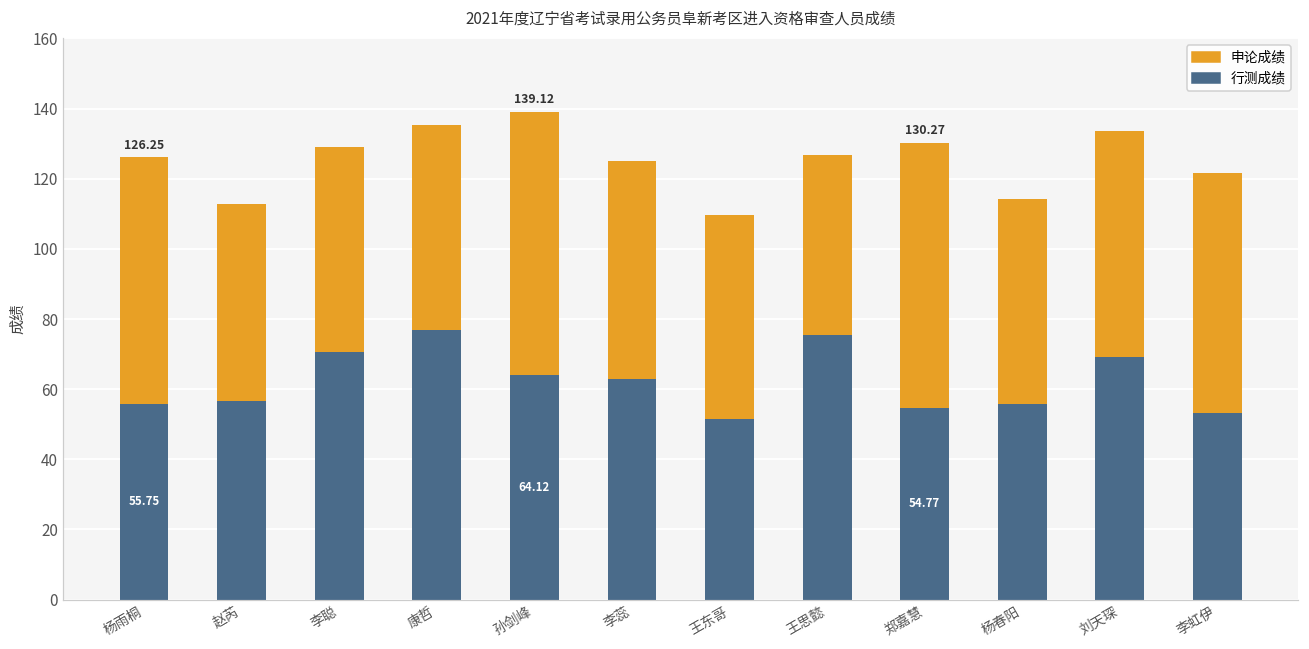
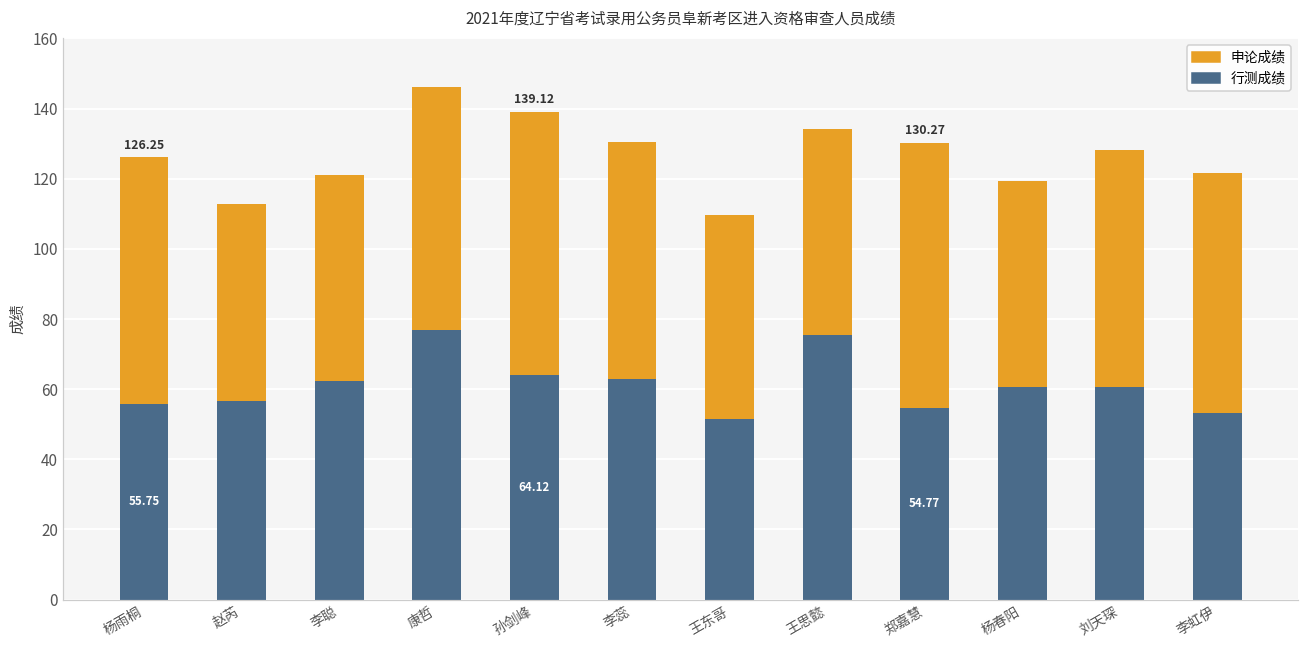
行测成绩, 李聪: 71 -> 62
申论成绩, 康哲: 59 -> 69
申论成绩, 李蕊: 62 -> 68
申论成绩, 王思懿: 51 -> 59
行测成绩, 杨春阳: 56 -> 61
行测成绩, 刘天琛: 69 -> 61
申论成绩, 刘天琛: 65 -> 67
